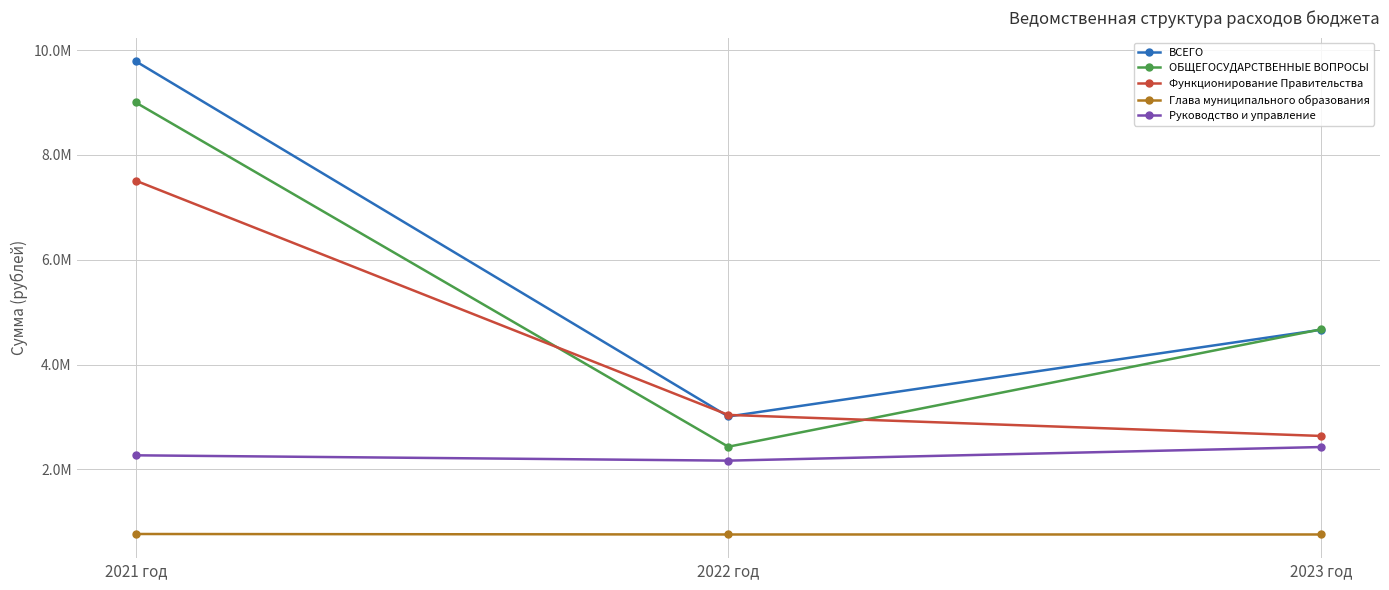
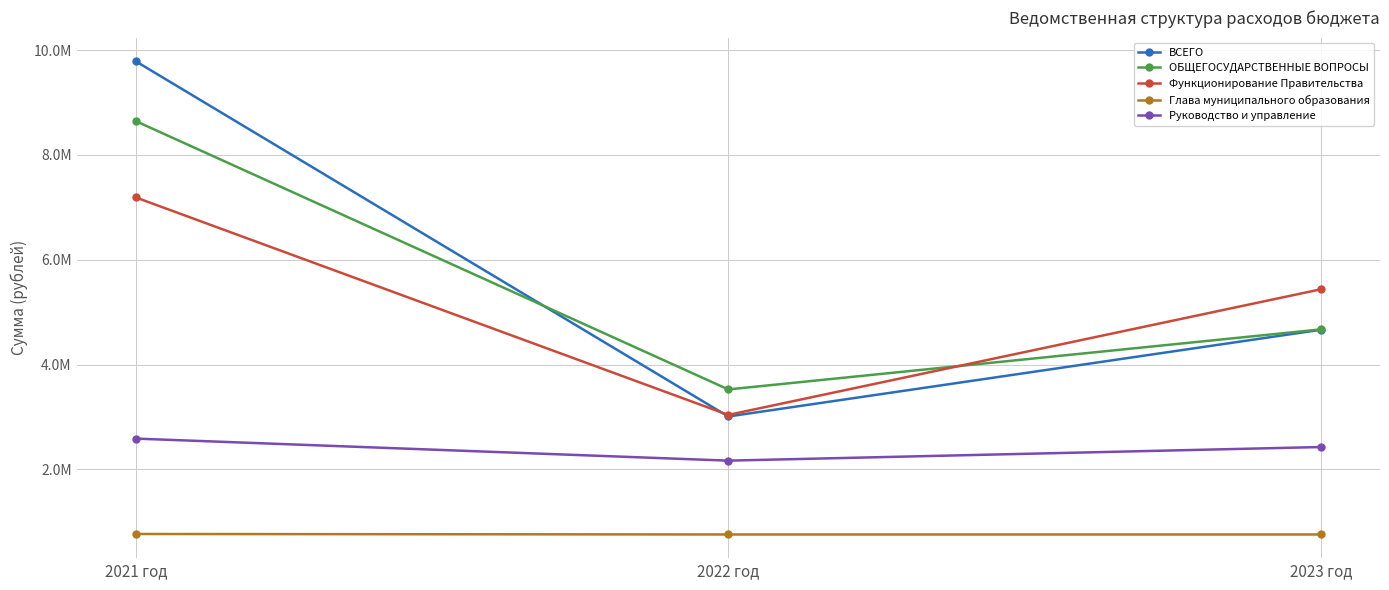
ОБЩЕГОСУДАРСТВЕННЫЕ ВОПРОСЫ, 2021 год: 9000000 -> 8600000
Функционирование Правительства, 2021 год: 7500000 -> 7200000
Руководство и управление, 2021 год: 2300000 -> 2600000
ОБЩЕГОСУДАРСТВЕННЫЕ ВОПРОСЫ, 2022 год: 2400000 -> 3500000
Функционирование Правительства, 2023 год: 2600000 -> 5400000
